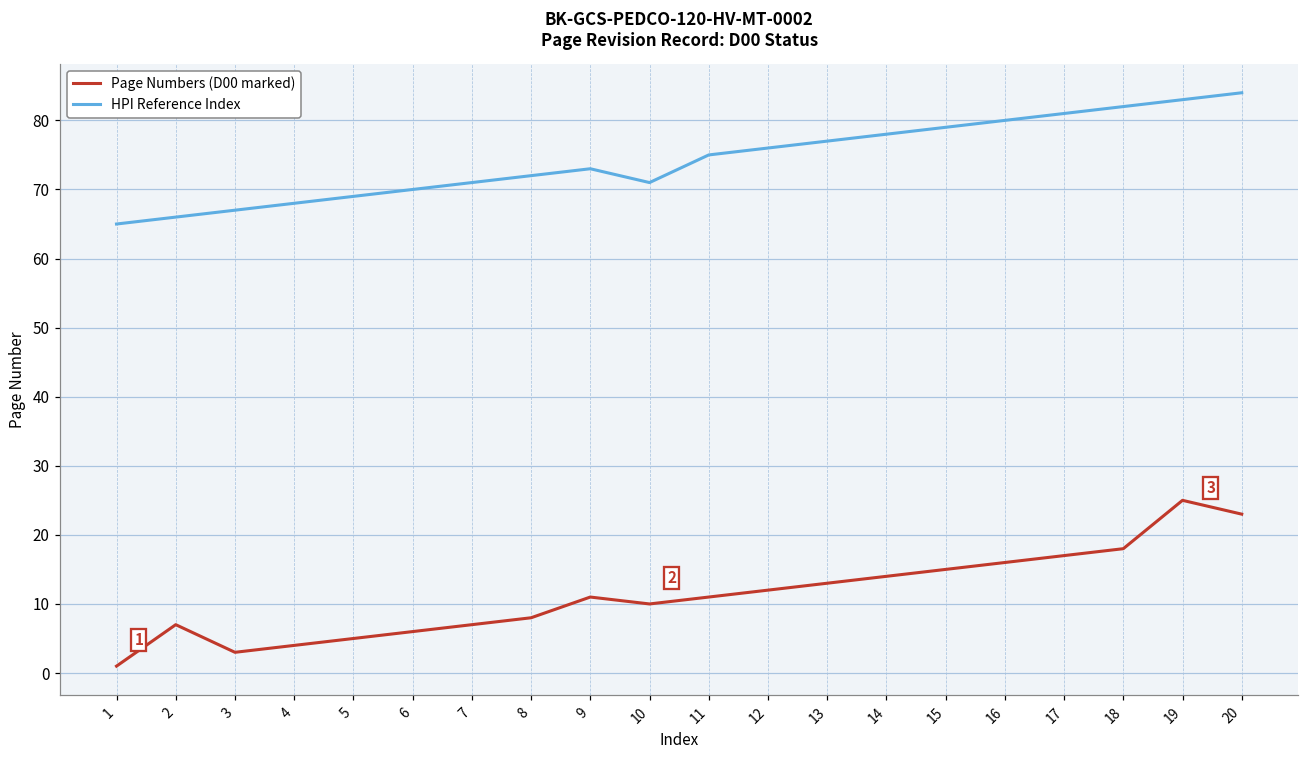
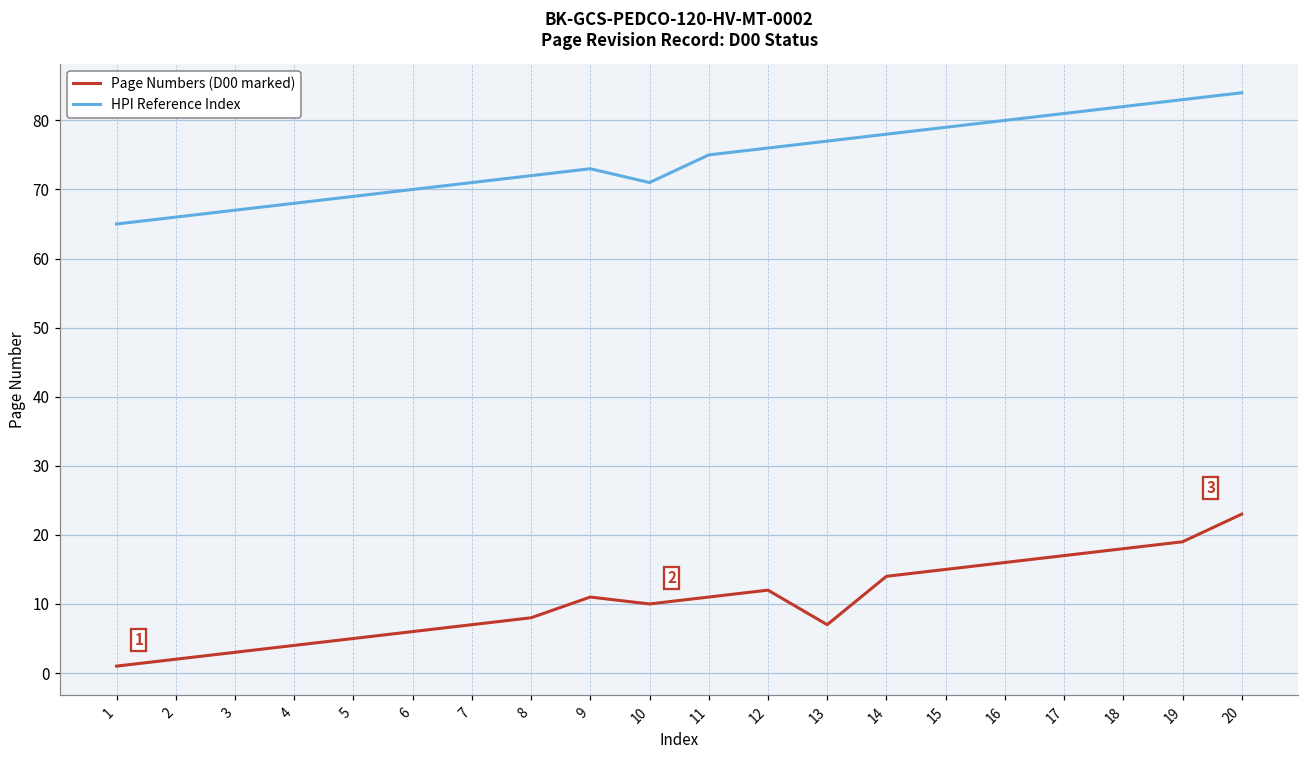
Page Numbers (D00 marked), 2: 7 -> 2
Page Numbers (D00 marked), 13: 13 -> 7
Page Numbers (D00 marked), 19: 25 -> 19
